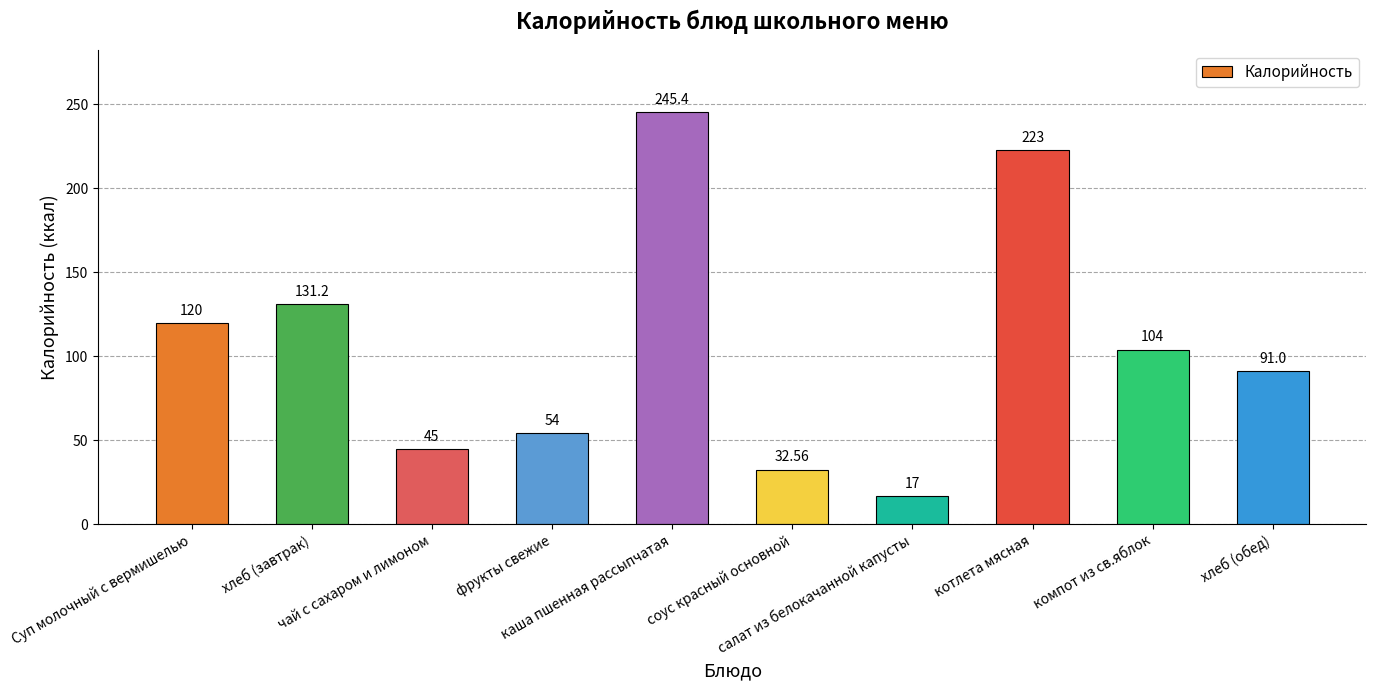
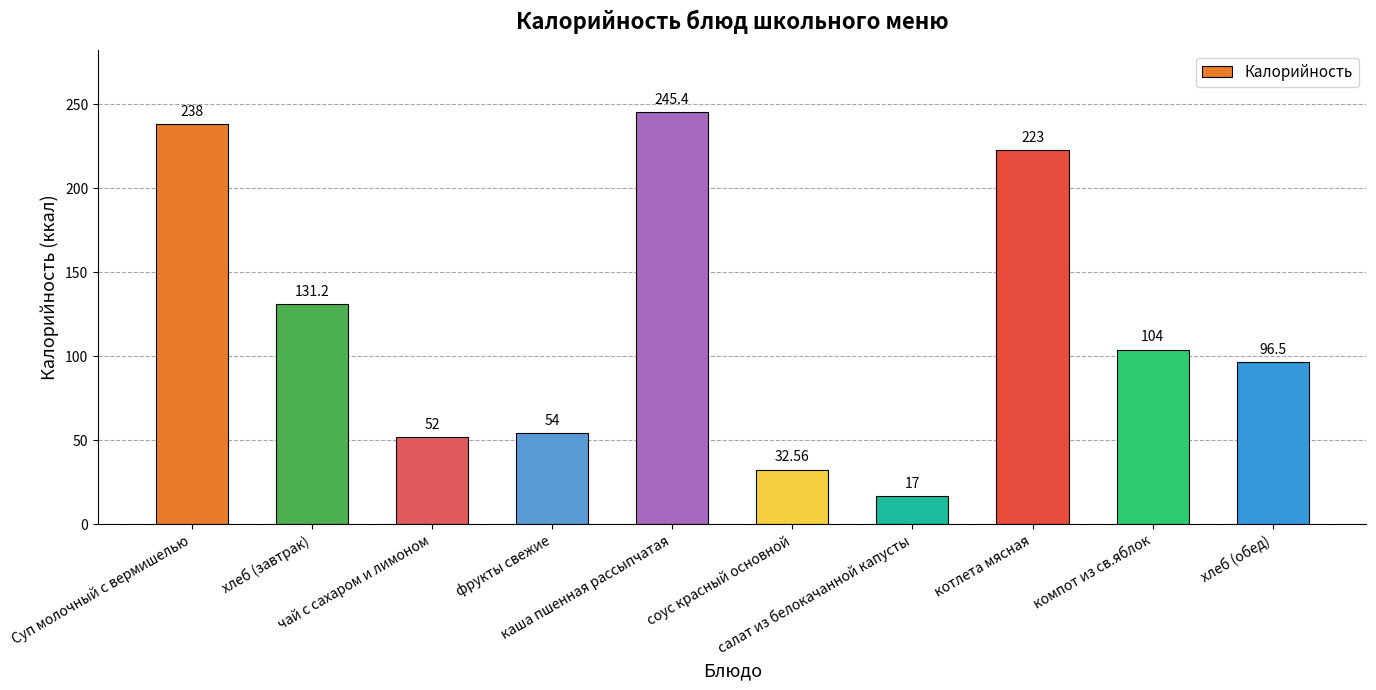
Суп молочный с вермишелью: 120 -> 238
чай с сахаром и лимоном: 45 -> 52
хлеб (обед): 91.0 -> 96.5
